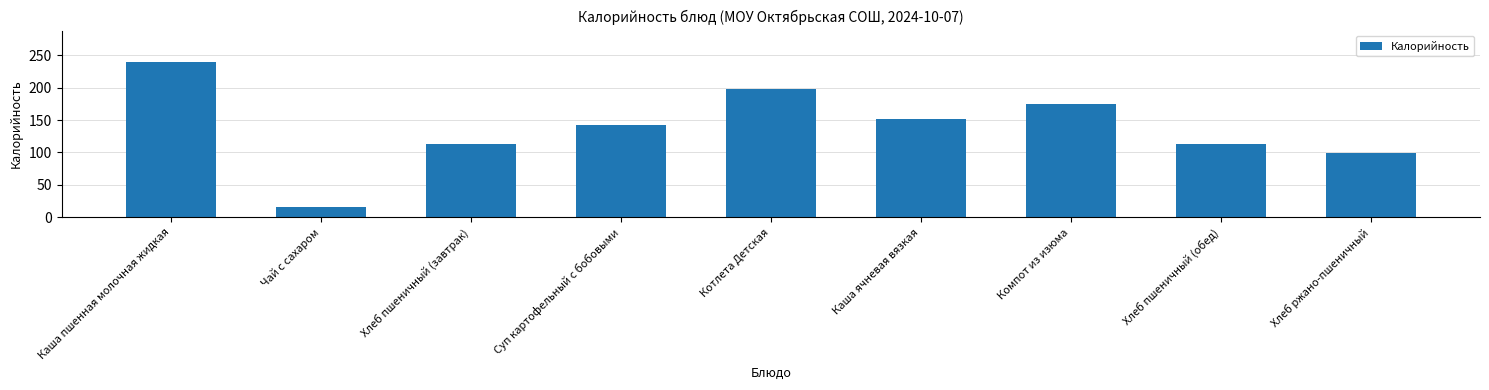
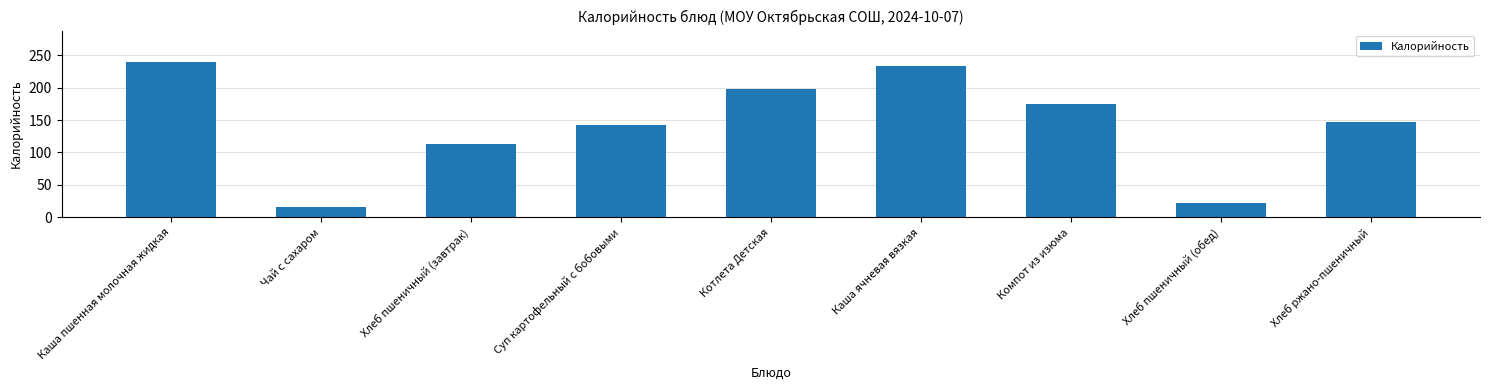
Каша ячневая вязкая: 150 -> 230
Хлеб пшеничный (обед): 110 -> 20
Хлеб ржано-пшеничный: 100 -> 150
